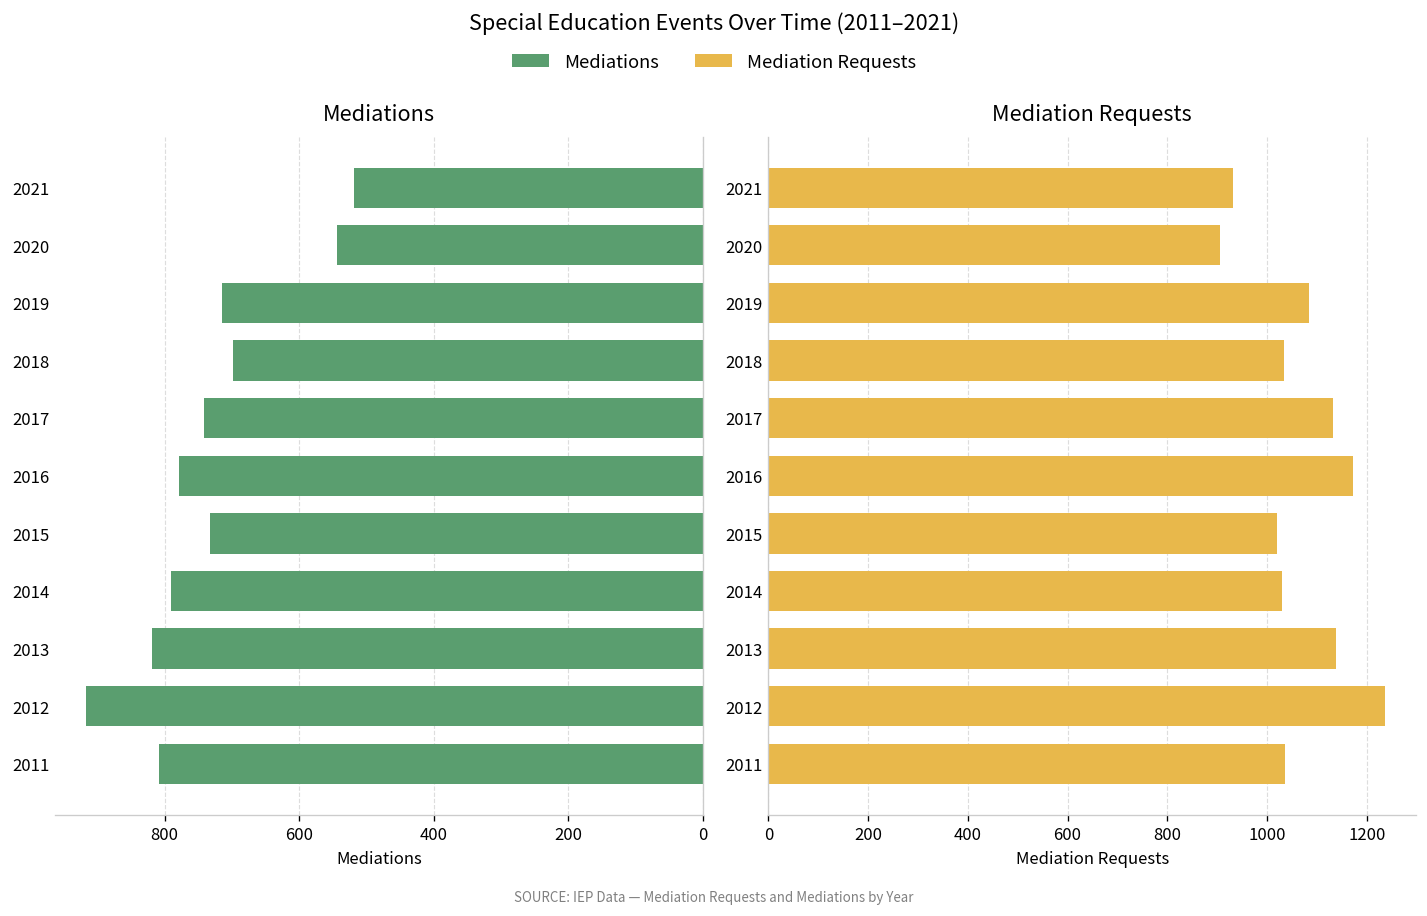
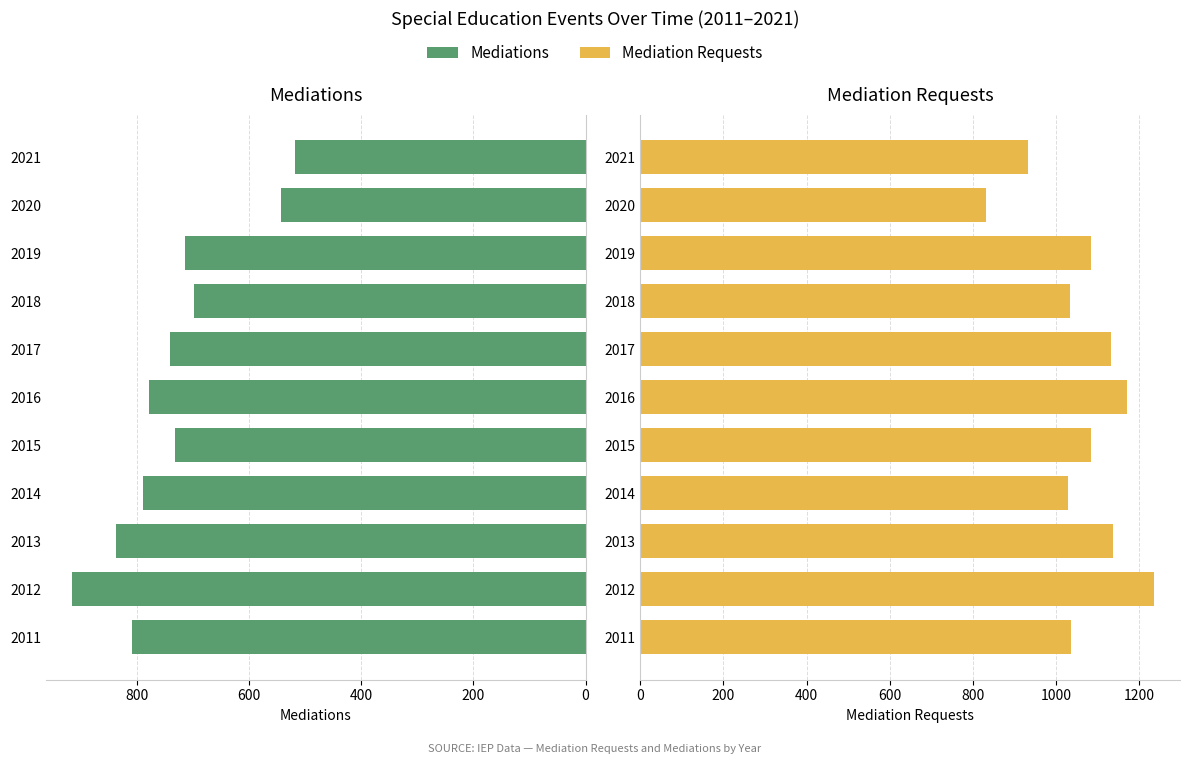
Mediations, 2013: 820 -> 840
Mediation Requests, 2020: 910 -> 830
Mediation Requests, 2015: 1020 -> 1090
